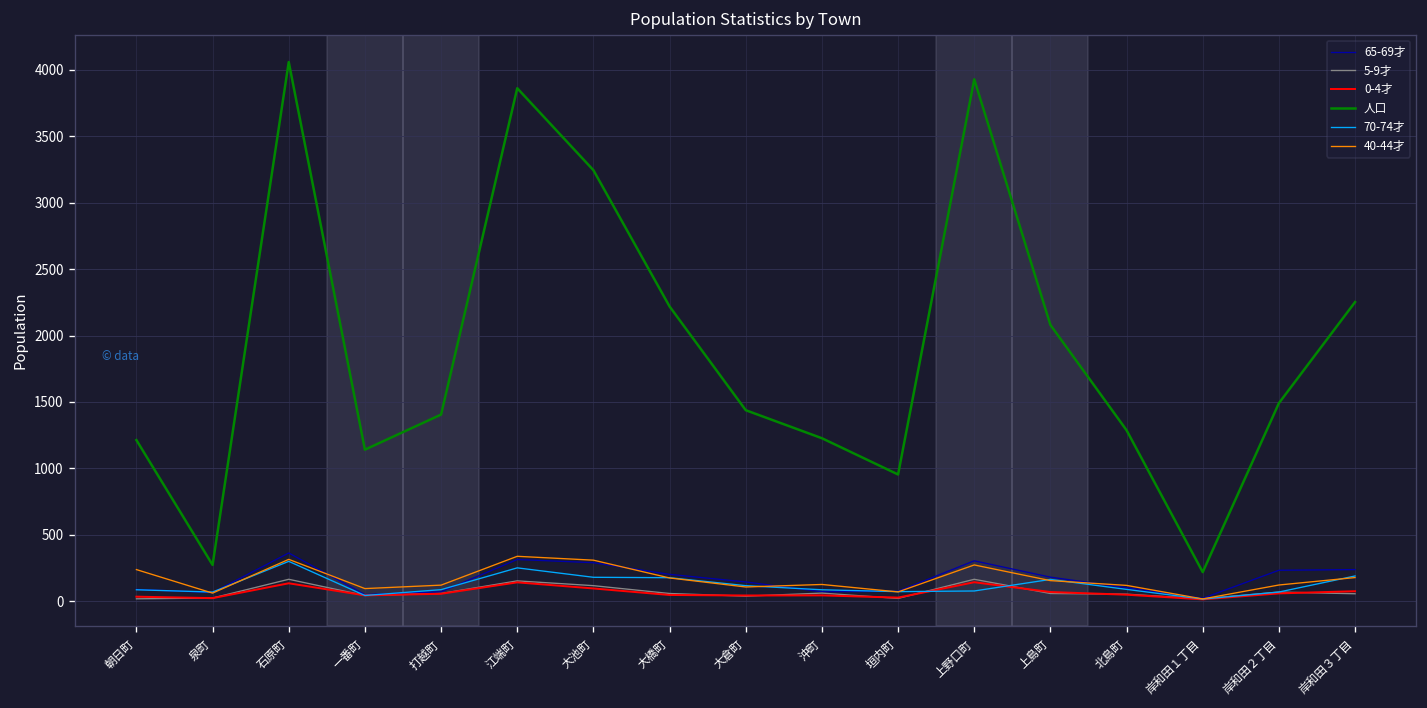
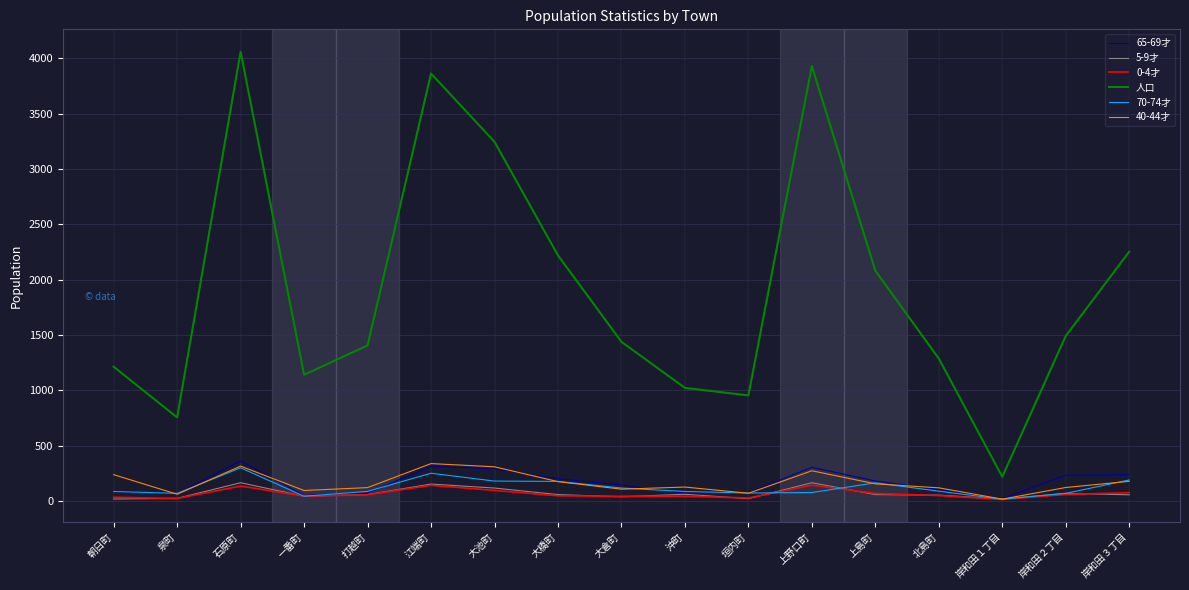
人口, 泉町: 270 -> 760
人口, 沖町: 1230 -> 1020
